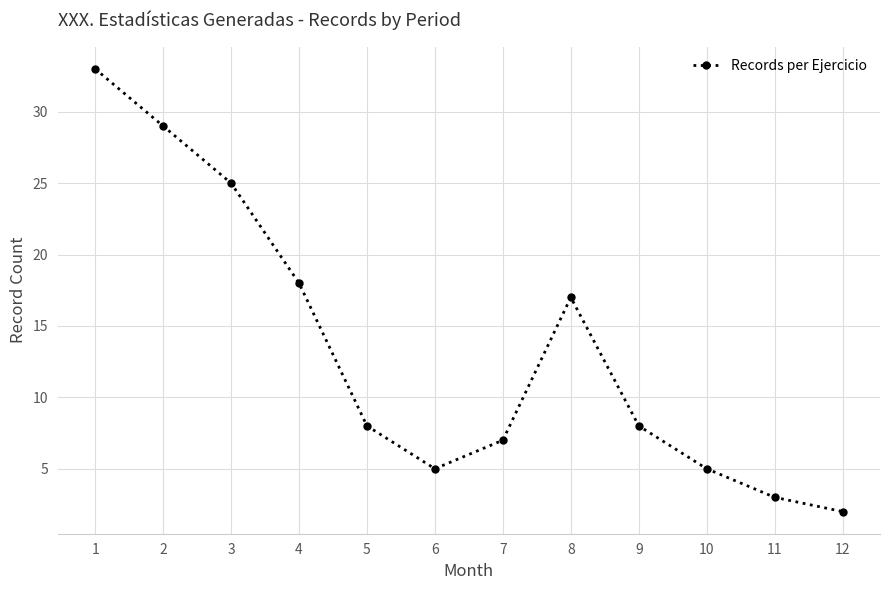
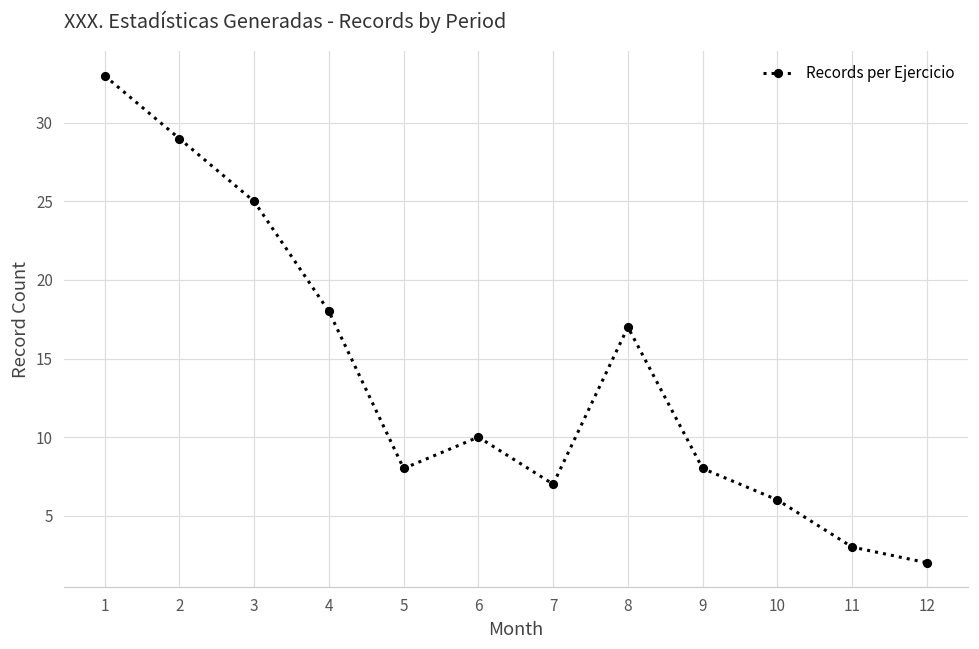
6: 5 -> 10
10: 5 -> 6
